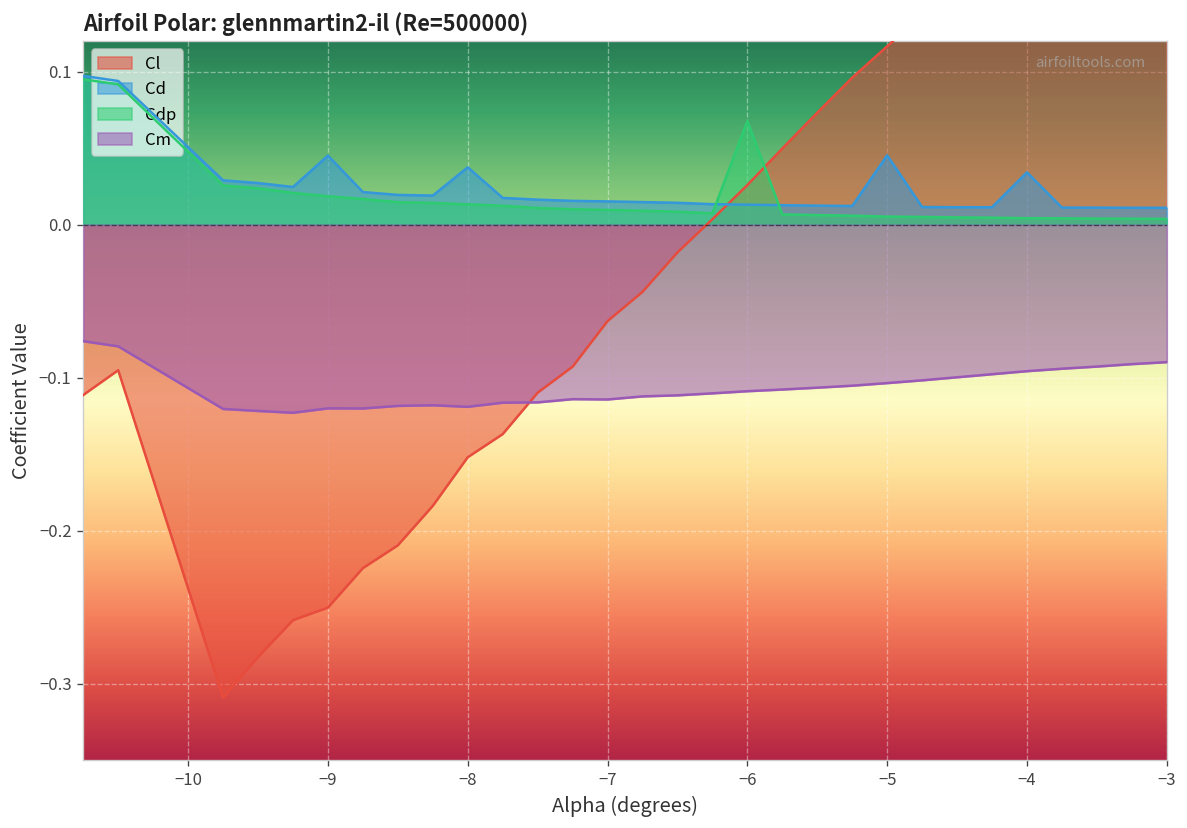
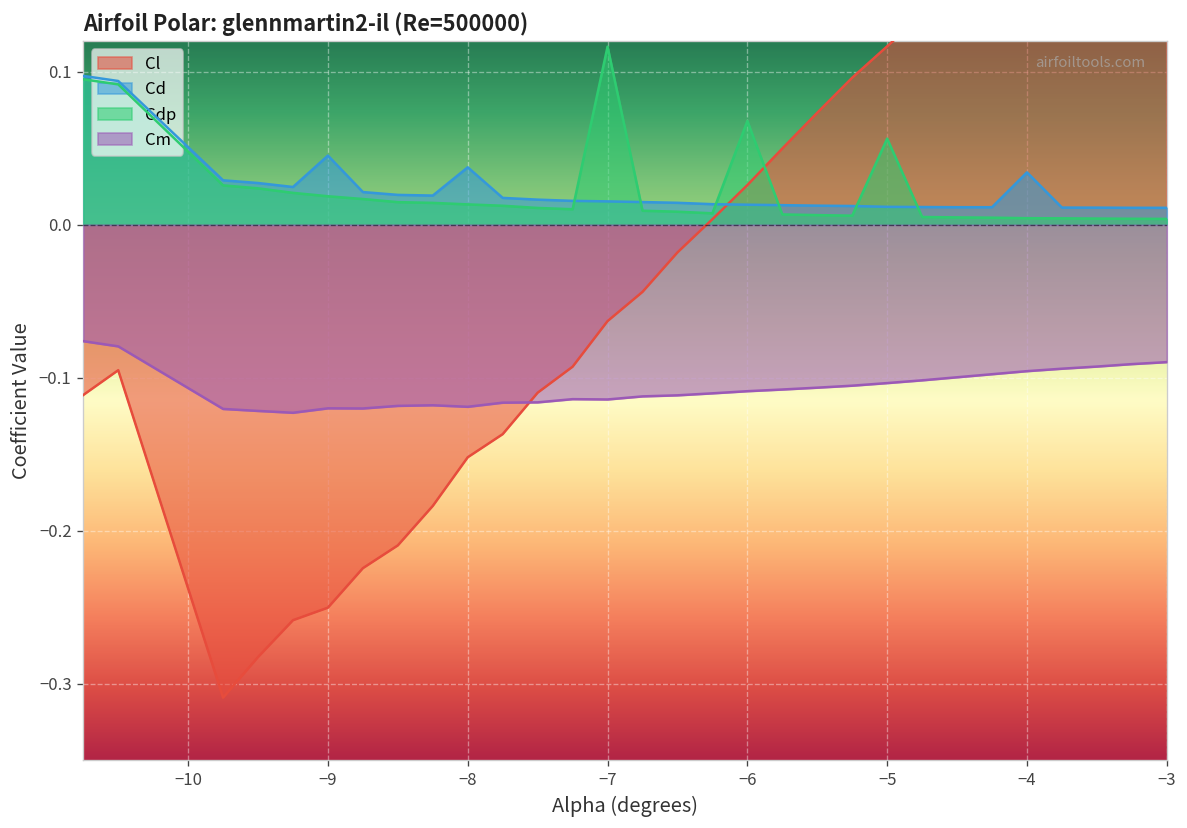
Cdp, −7: 0.010 -> 0.116
Cd, −5: 0.045 -> 0.012
Cdp, −5: 0.005 -> 0.056
